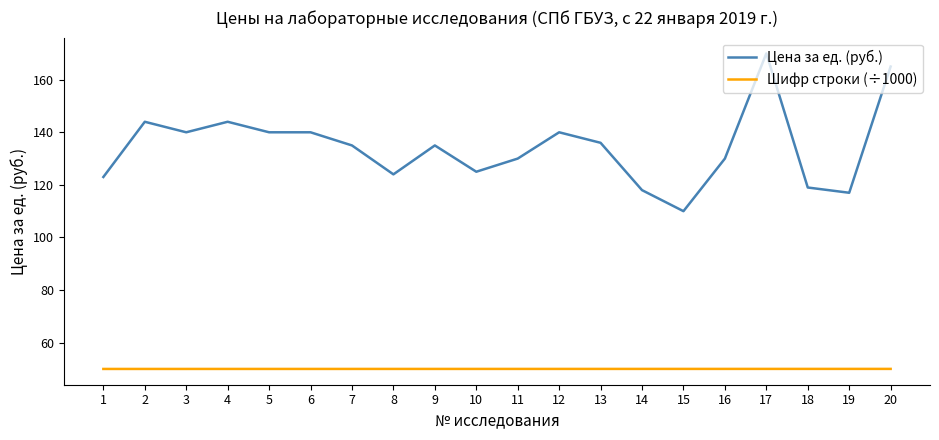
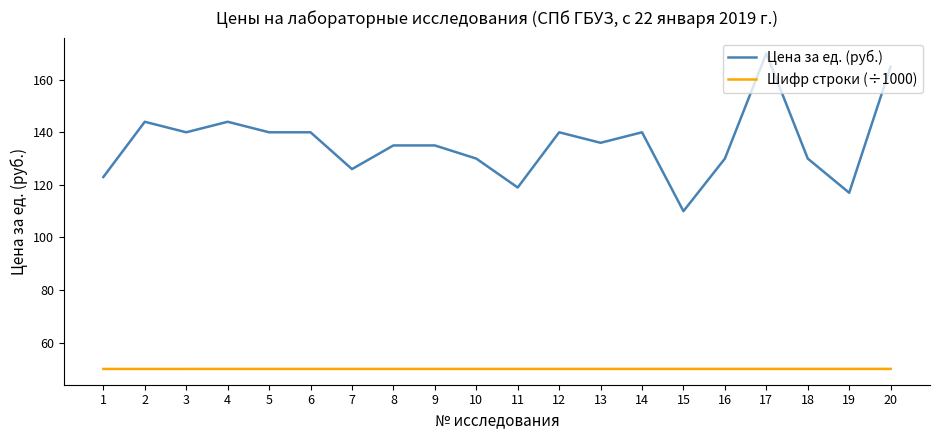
Цена за ед. (руб.), 7: 135 -> 126
Цена за ед. (руб.), 8: 124 -> 135
Цена за ед. (руб.), 10: 125 -> 130
Цена за ед. (руб.), 11: 130 -> 119
Цена за ед. (руб.), 14: 118 -> 140
Цена за ед. (руб.), 18: 119 -> 130
